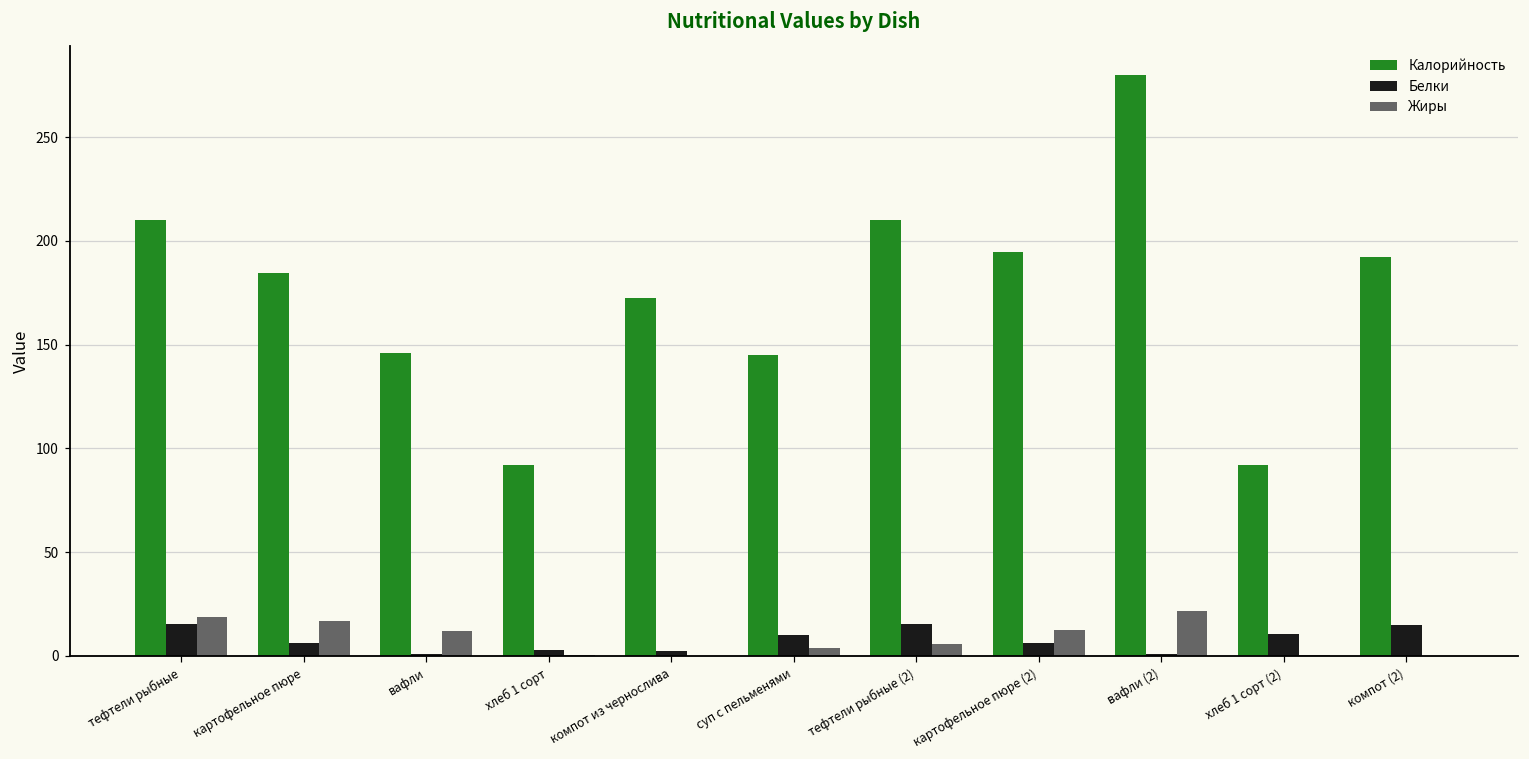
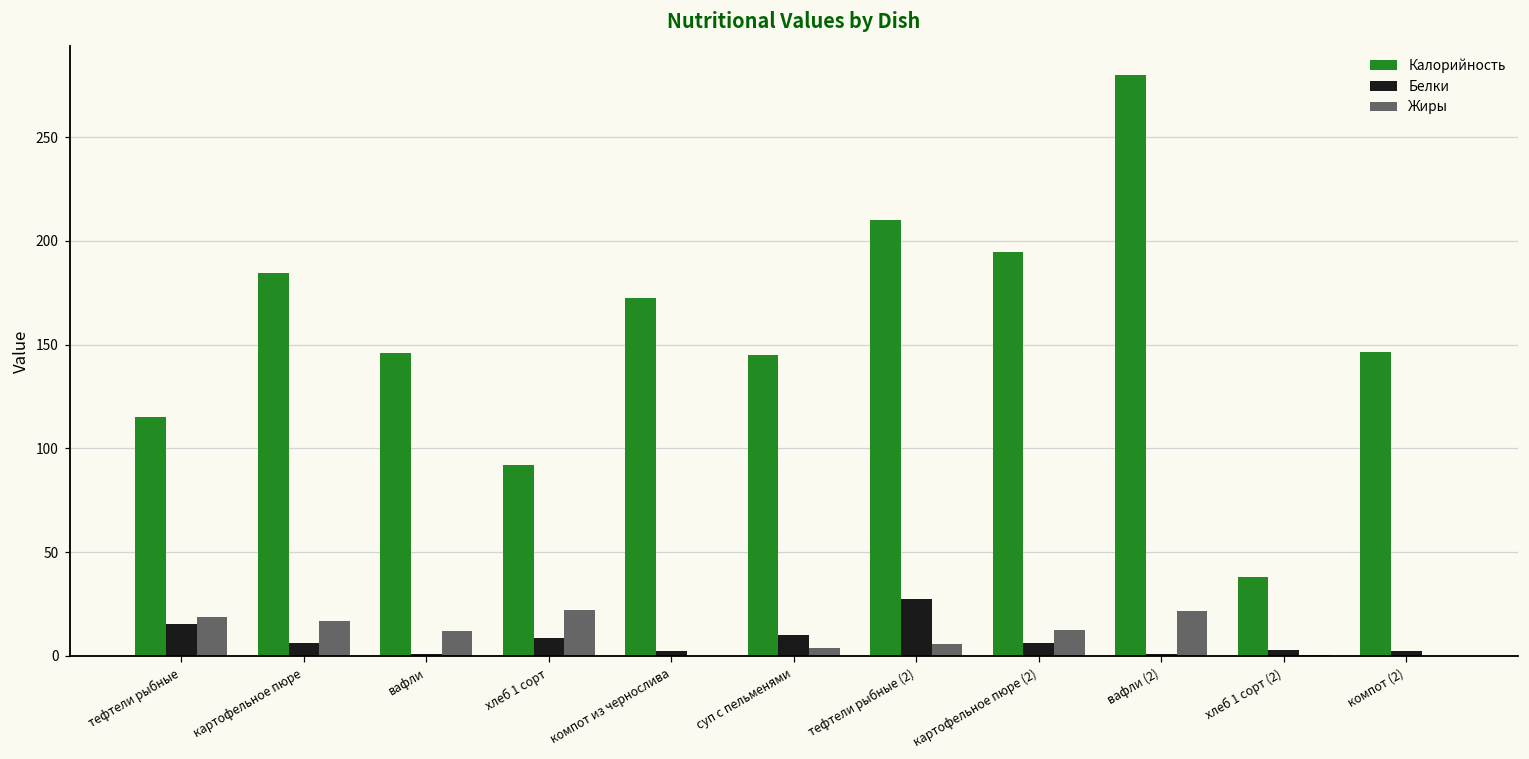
Калорийность, тефтели рыбные: 210 -> 115
Белки, хлеб 1 сорт: 3 -> 8
Жиры, хлеб 1 сорт: 0 -> 22
Белки, тефтели рыбные (2): 15 -> 28
Калорийность, хлеб 1 сорт (2): 92 -> 38
Белки, хлеб 1 сорт (2): 11 -> 3
Калорийность, компот (2): 192 -> 146
Белки, компот (2): 15 -> 2
